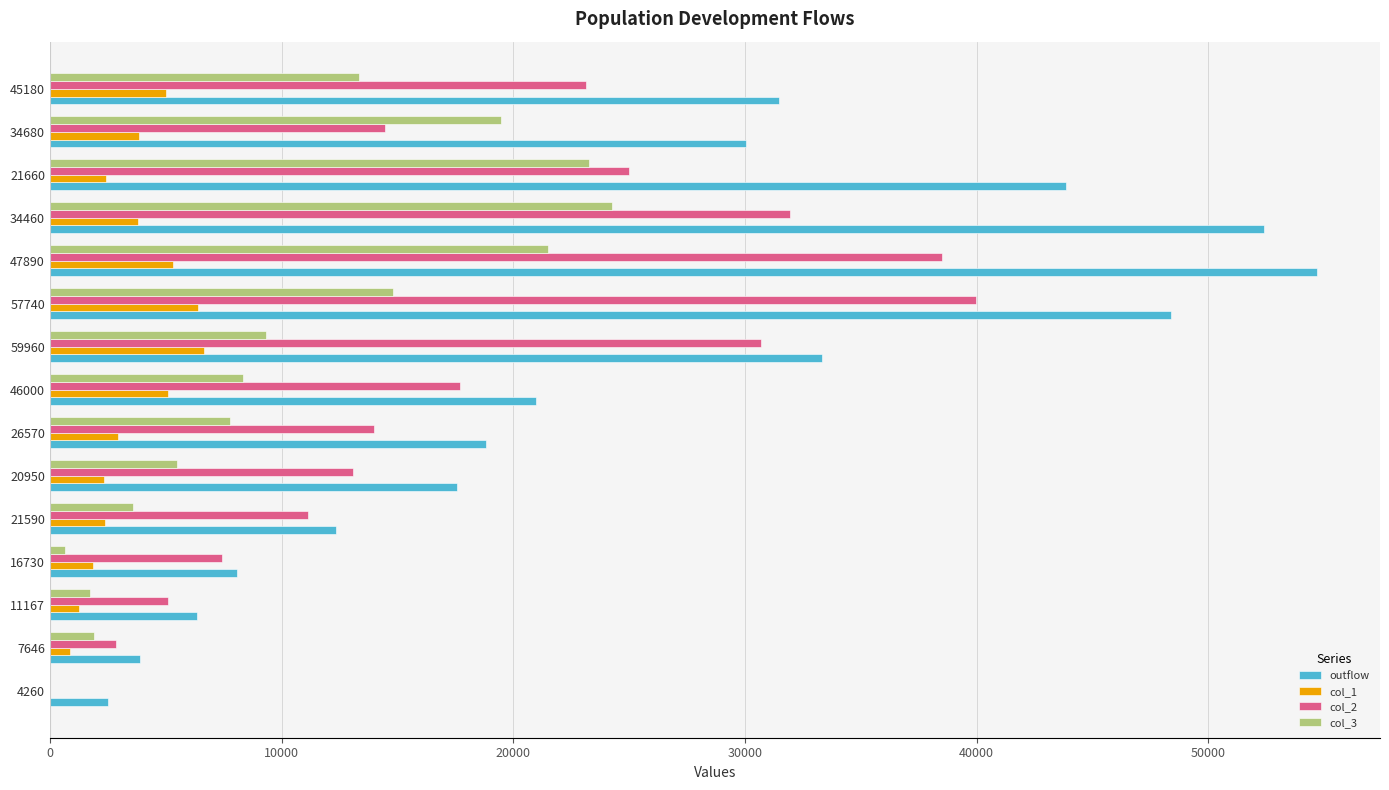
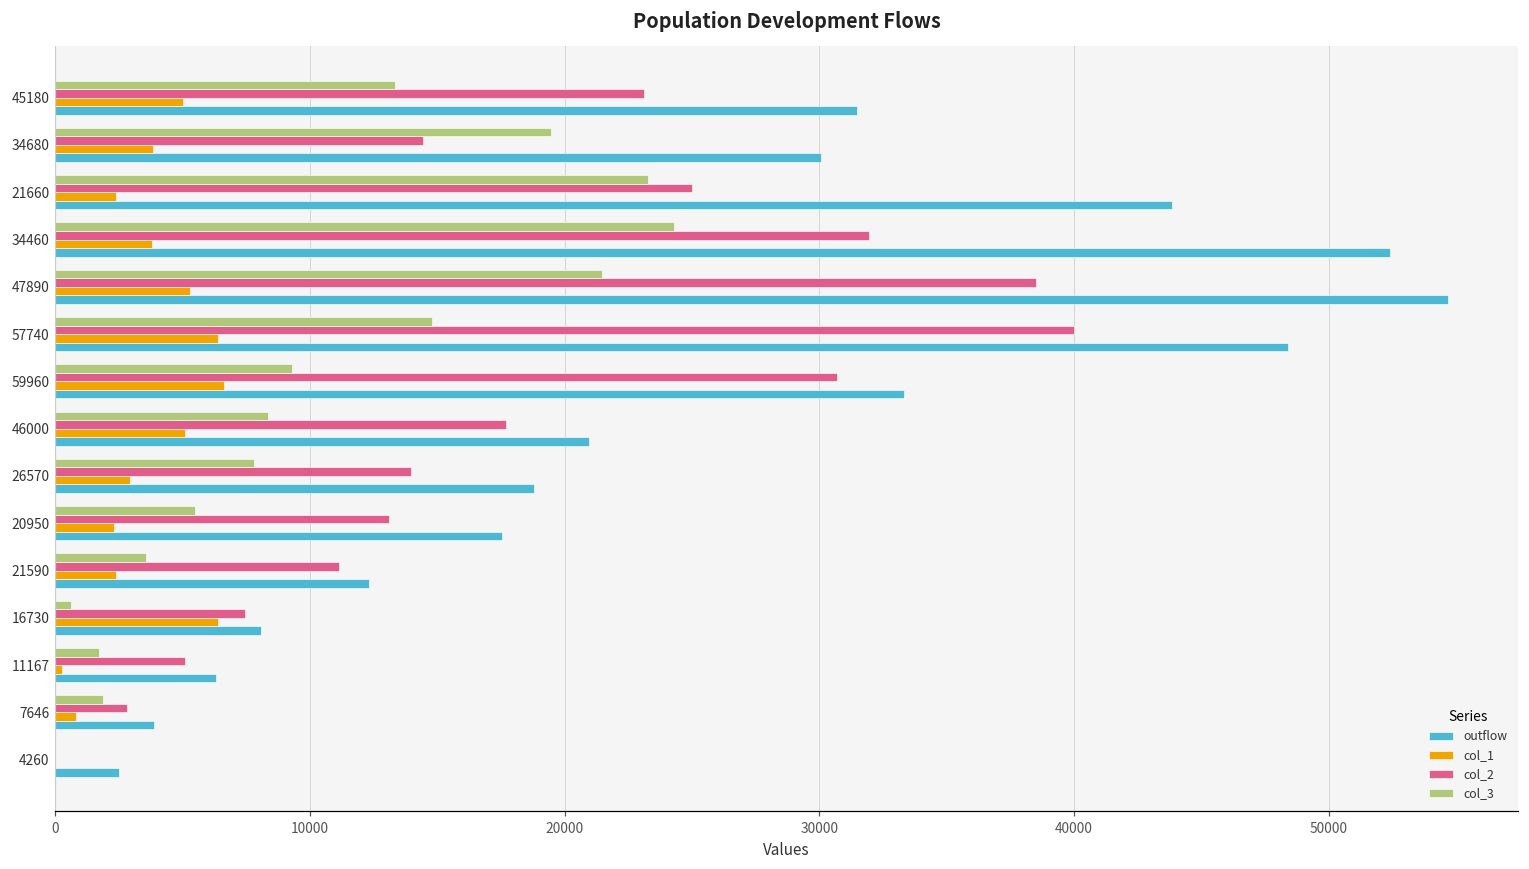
col_1, 16730: 1900 -> 6400
col_1, 11167: 1200 -> 300
